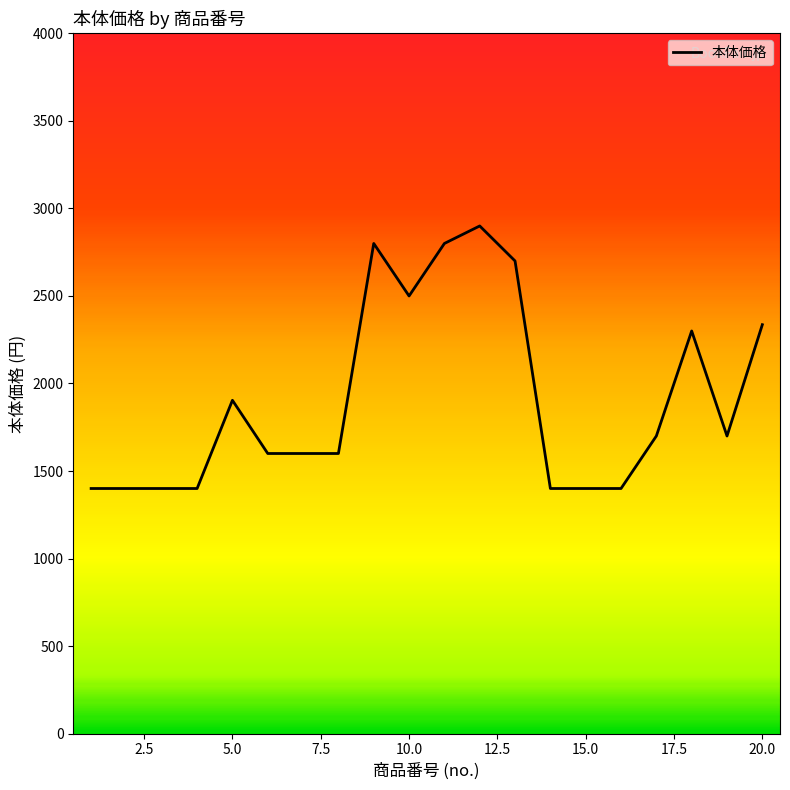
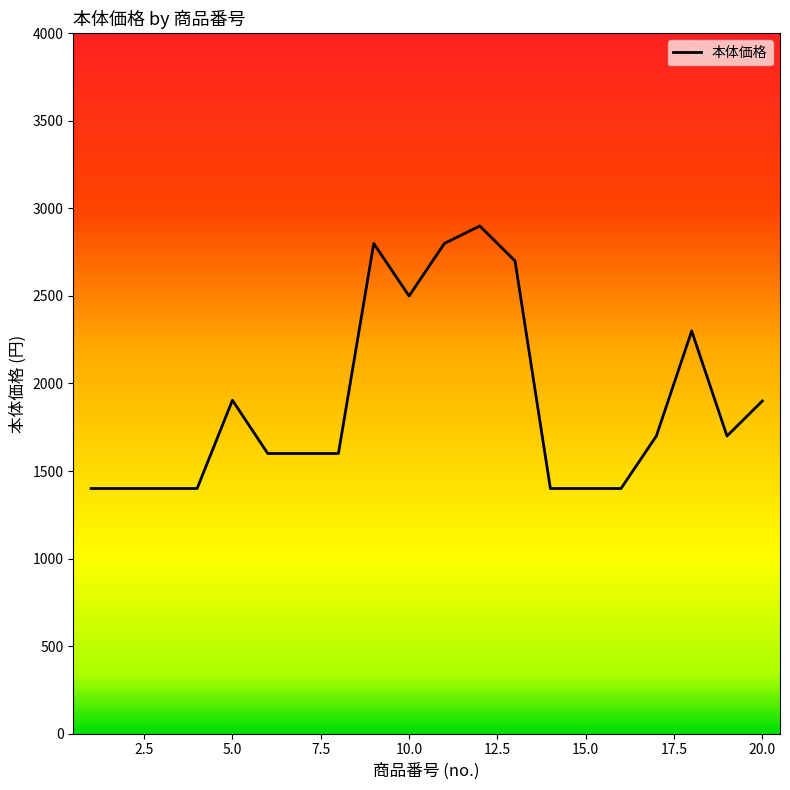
20.0: 2340 -> 1900
